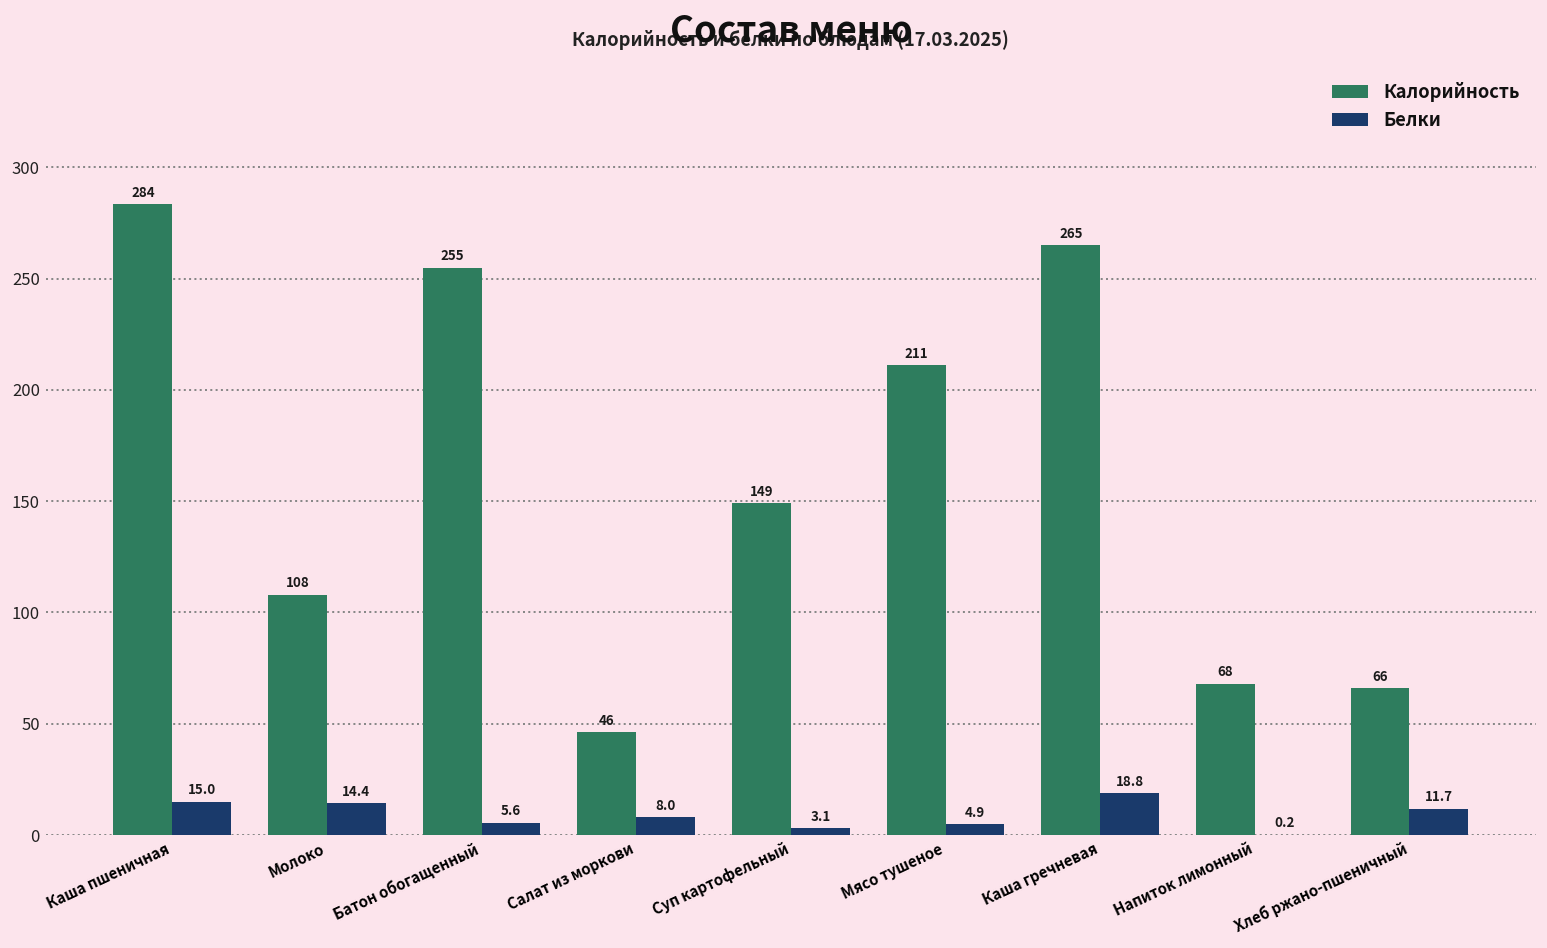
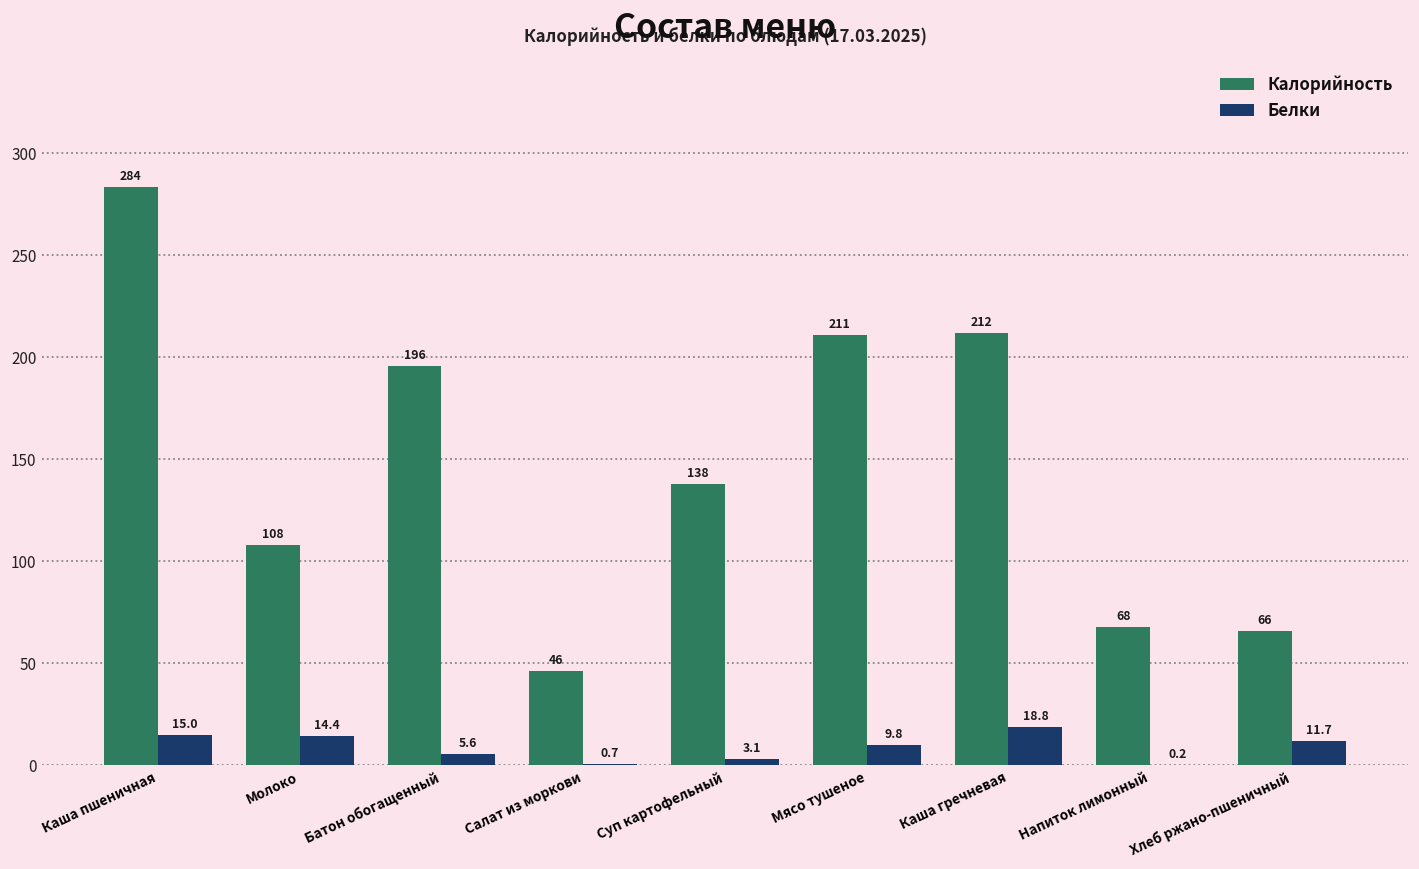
Калорийность, Батон обогащенный: 255 -> 196
Белки, Салат из моркови: 8.0 -> 0.7
Калорийность, Суп картофельный: 149 -> 138
Белки, Мясо тушеное: 4.9 -> 9.8
Калорийность, Каша гречневая: 265 -> 212
